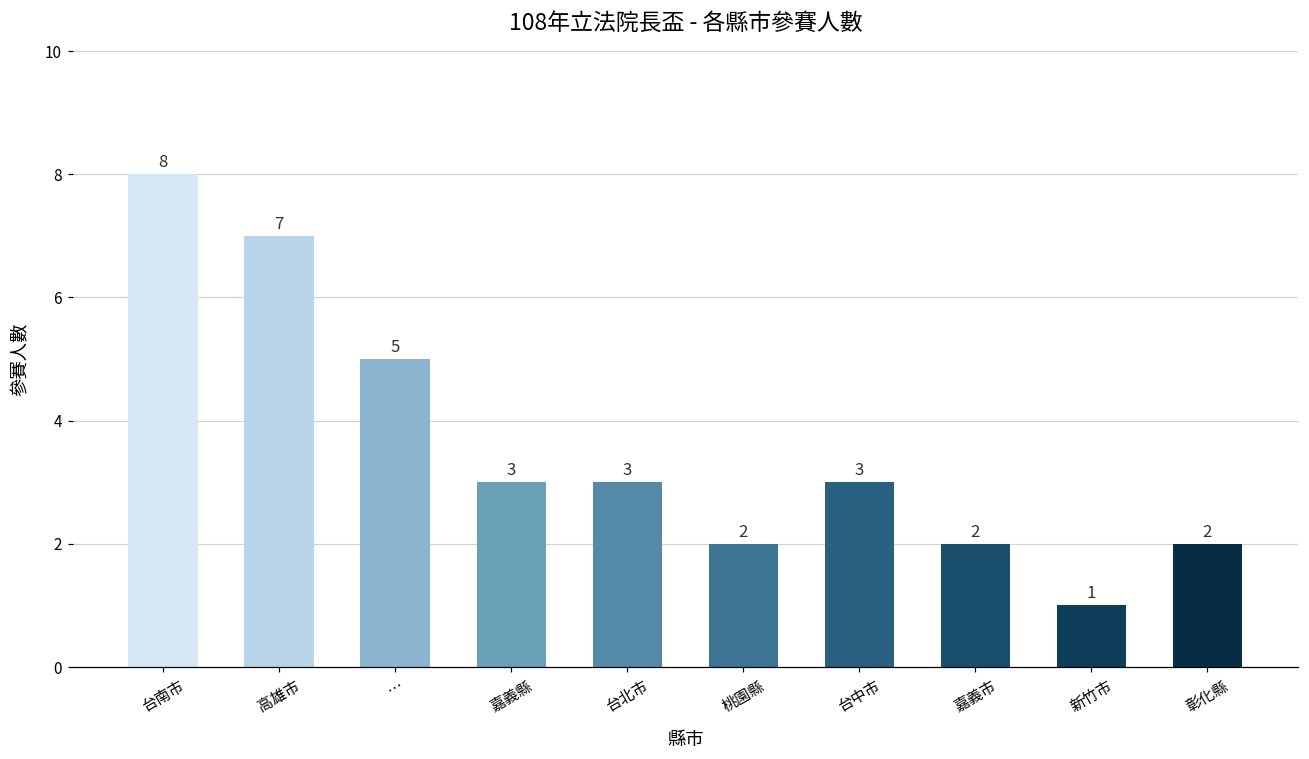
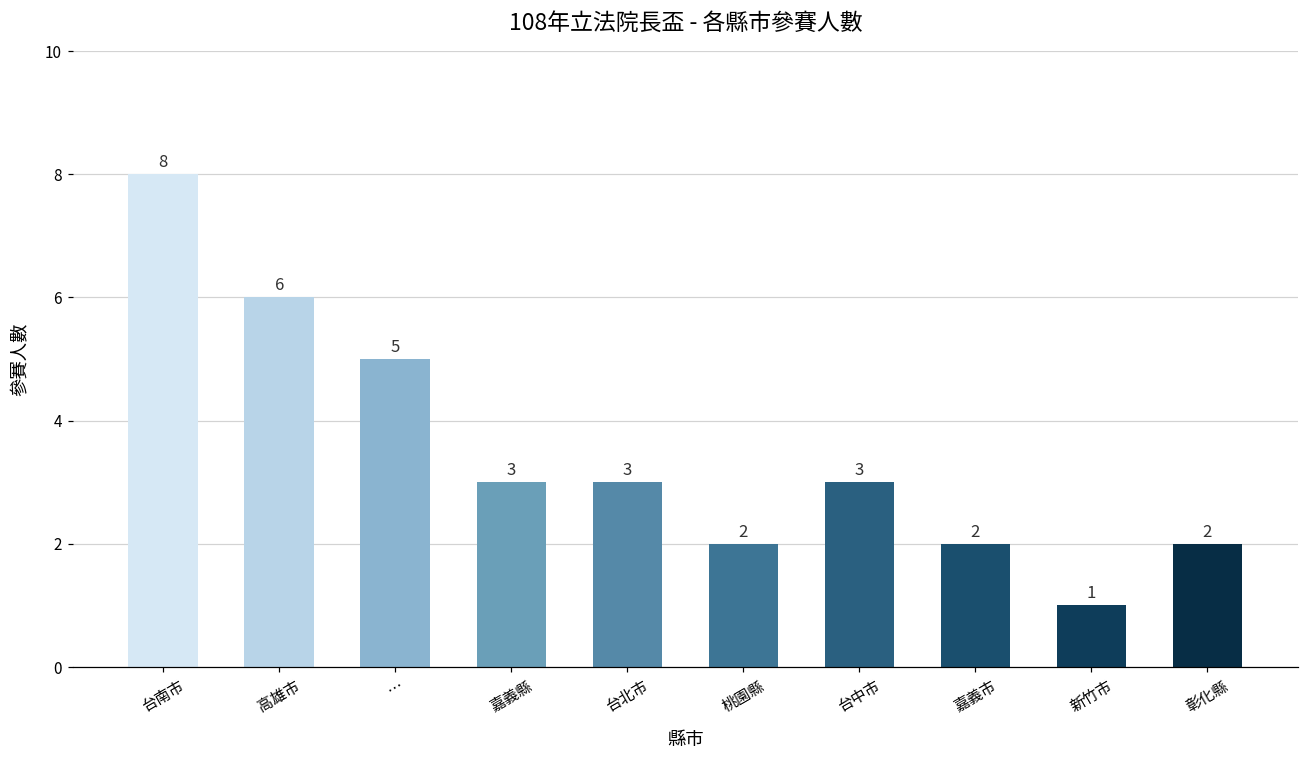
高雄市: 7 -> 6
